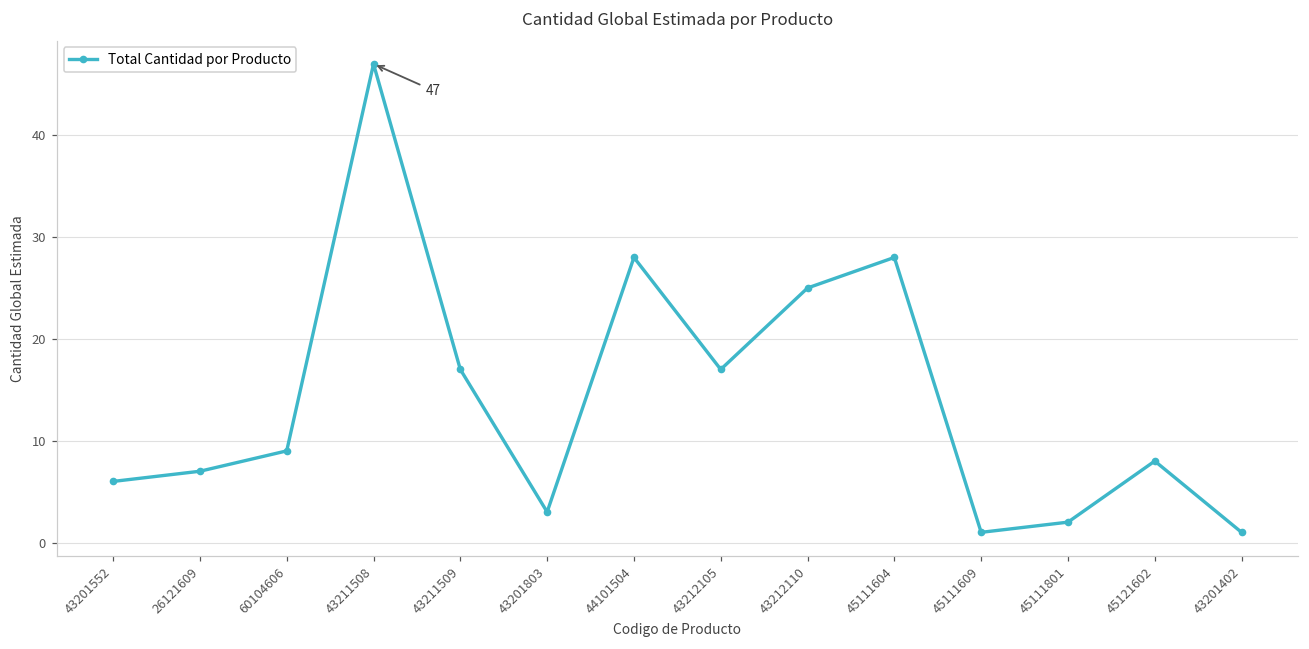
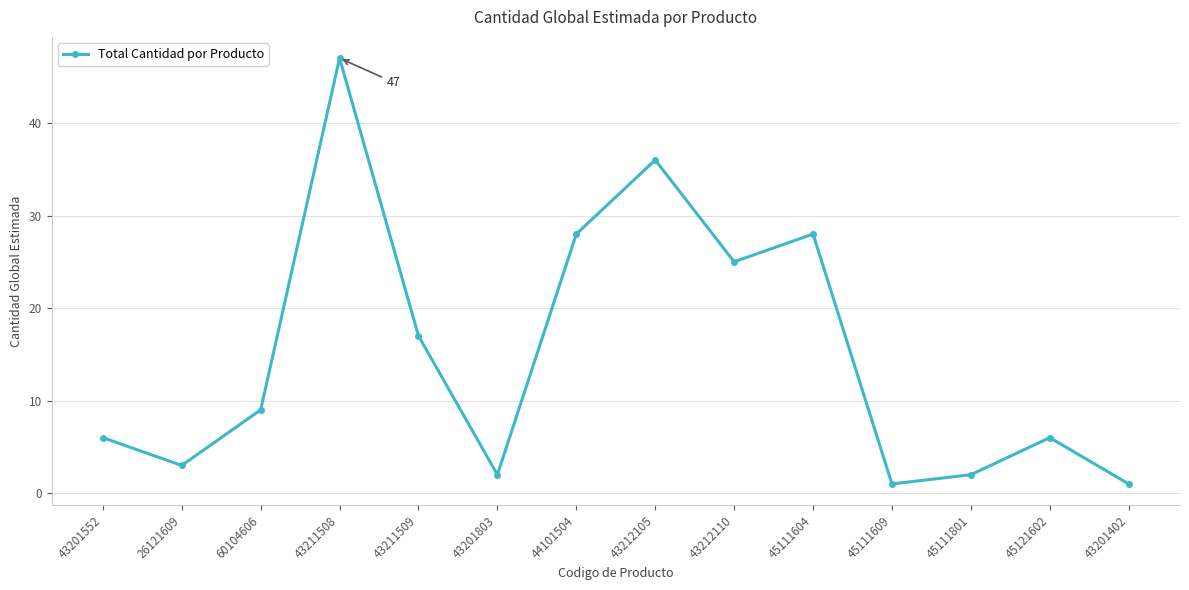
26121609: 7 -> 3
43201803: 3 -> 2
43212105: 17 -> 36
45121602: 8 -> 6
